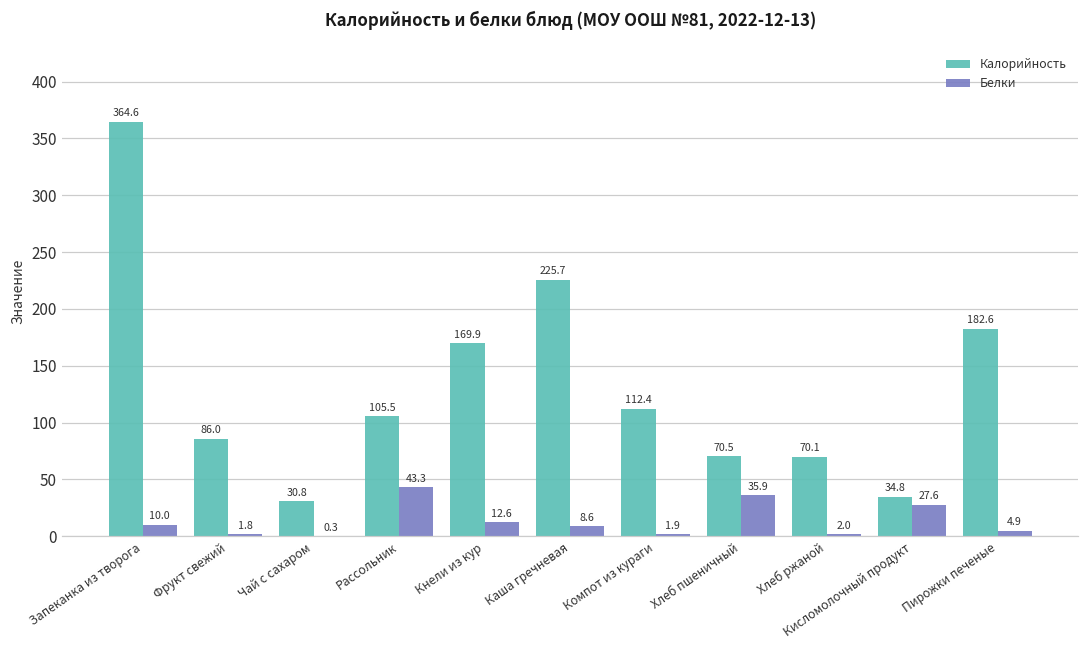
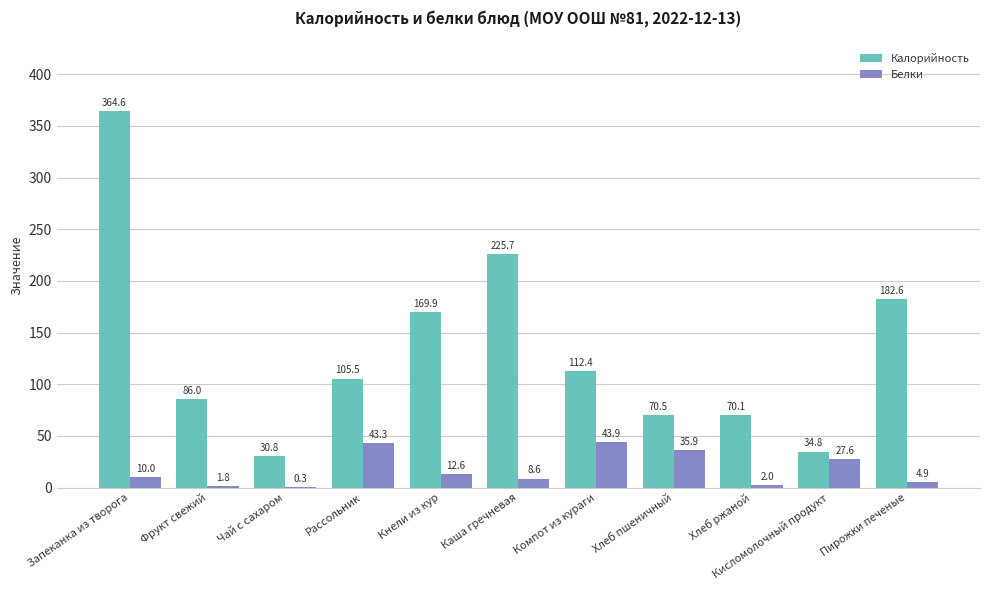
Белки, Компот из кураги: 1.9 -> 43.9
